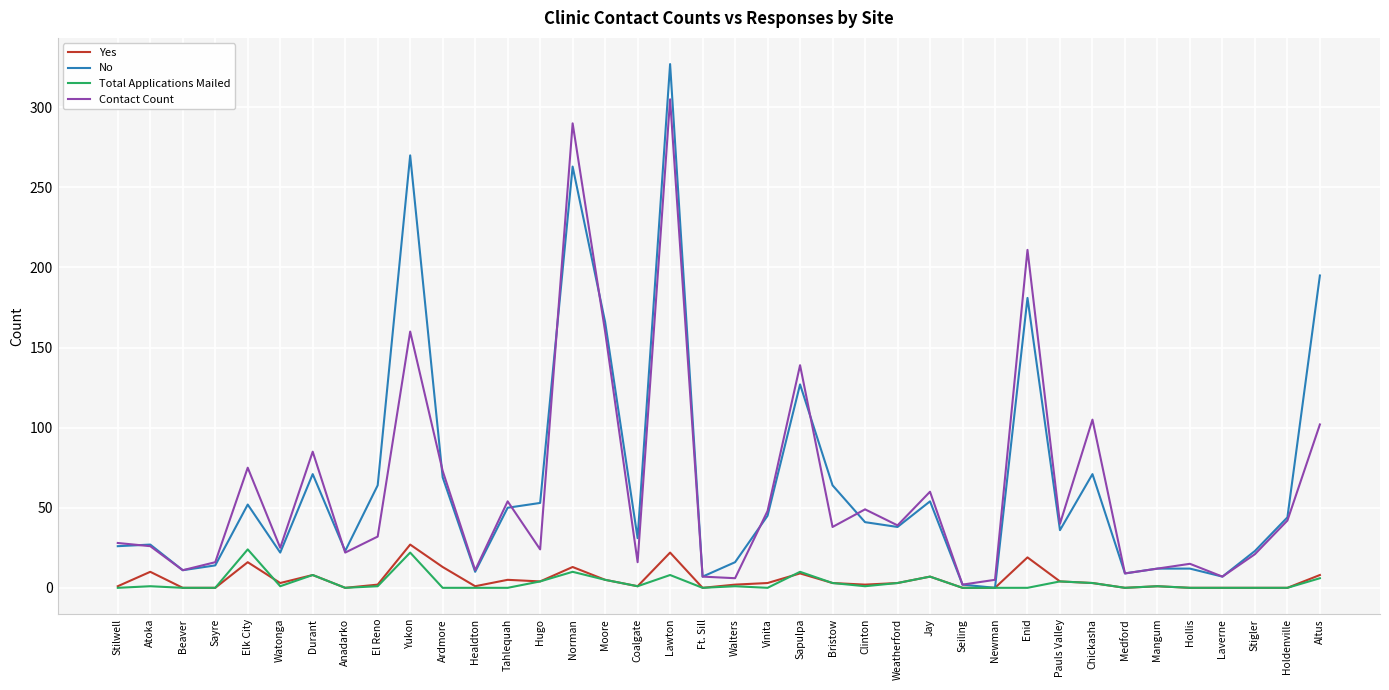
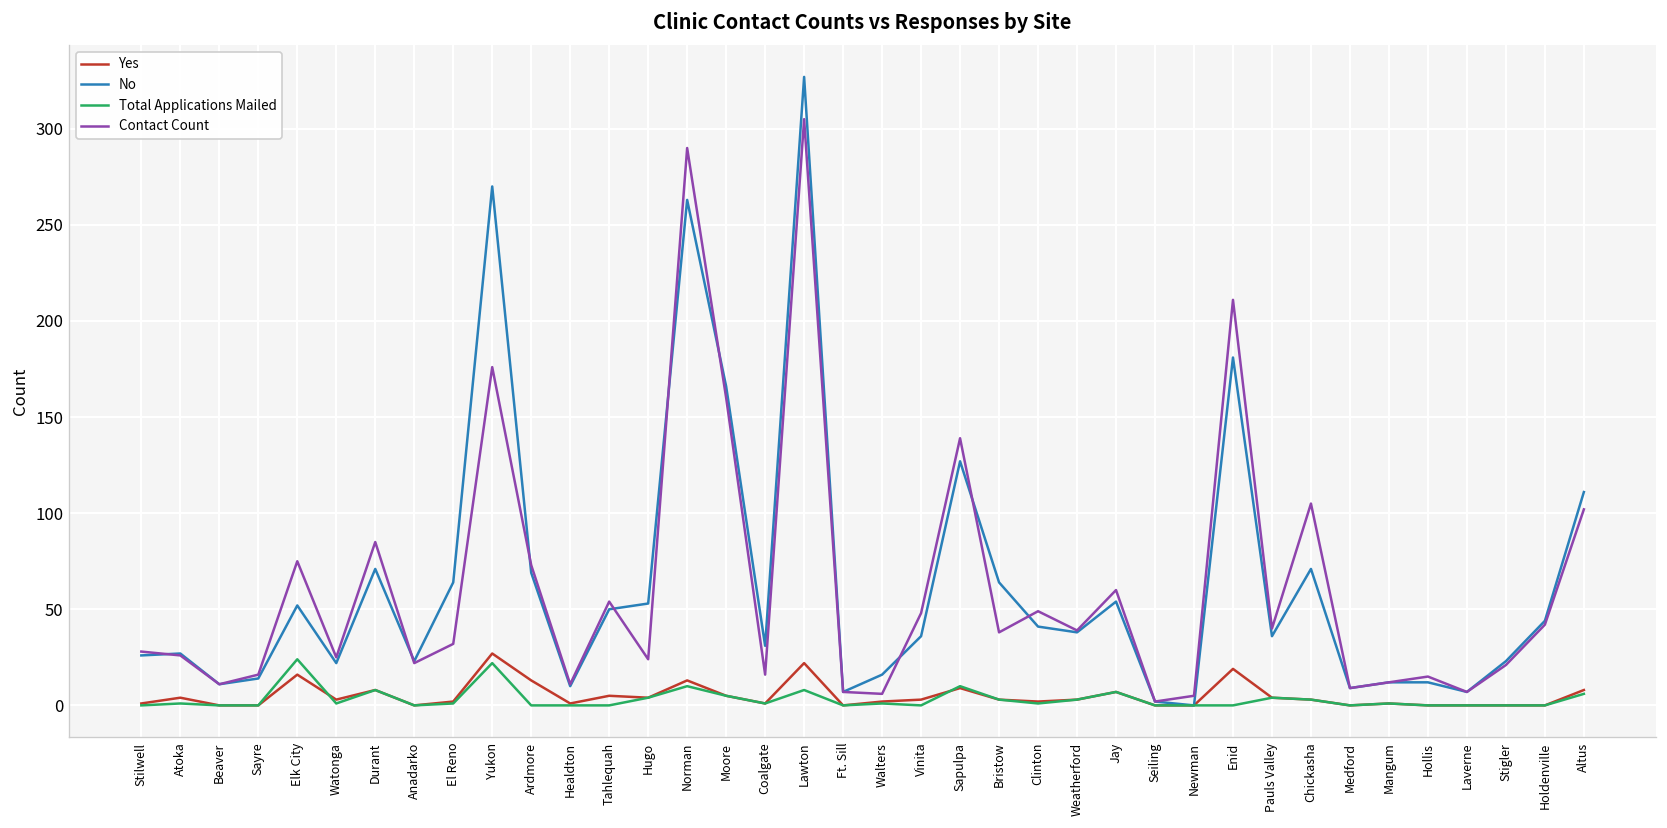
Yes, Atoka: 10 -> 4
Contact Count, Yukon: 160 -> 176
No, Vinita: 45 -> 36
No, Altus: 195 -> 111
